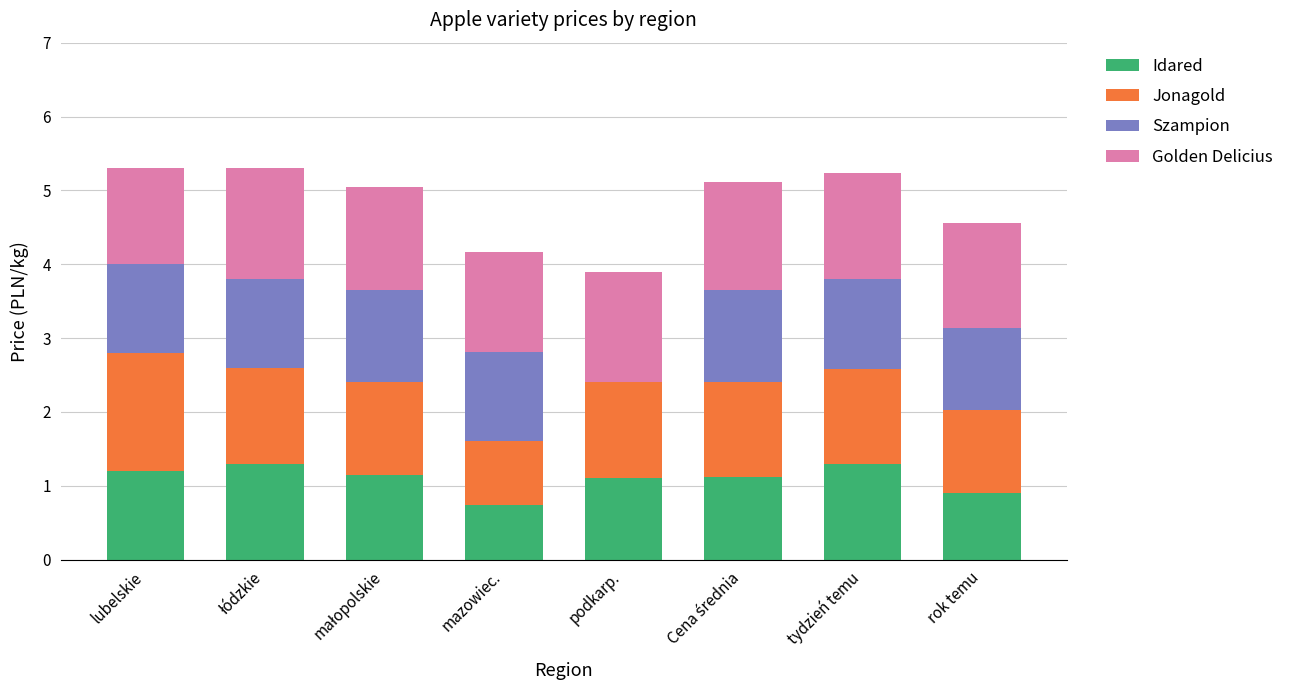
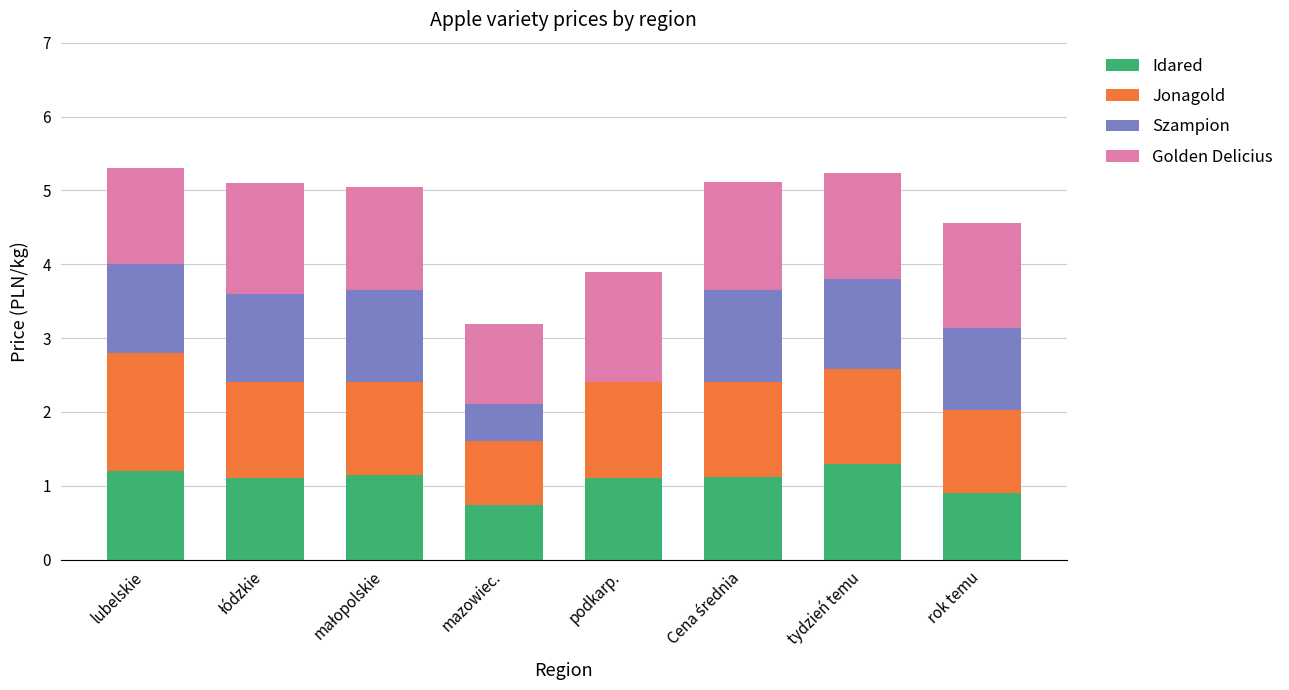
Idared, łódzkie: 1.3 -> 1.1
Szampion, mazowiec.: 1.2 -> 0.5
Golden Delicius, mazowiec.: 1.3 -> 1.1
